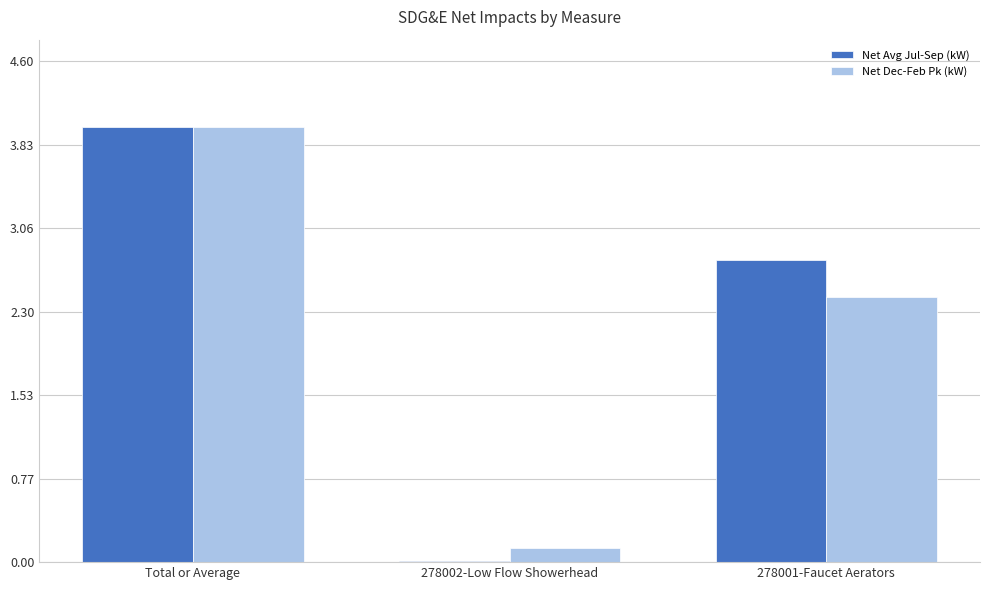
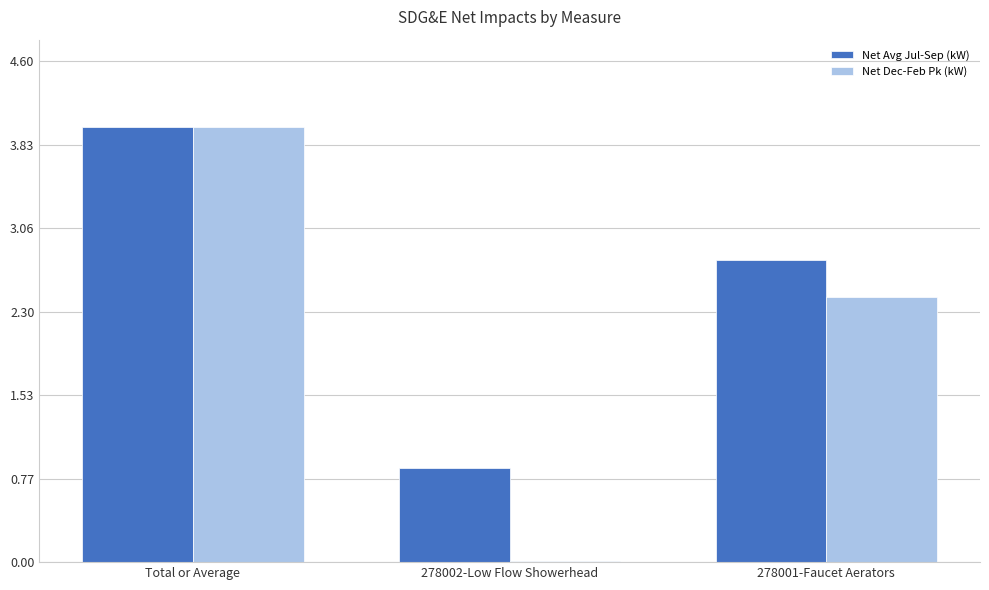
Net Avg Jul-Sep (kW), 278002-Low Flow Showerhead: 0.01 -> 0.86
Net Dec-Feb Pk (kW), 278002-Low Flow Showerhead: 0.13 -> 0.01
